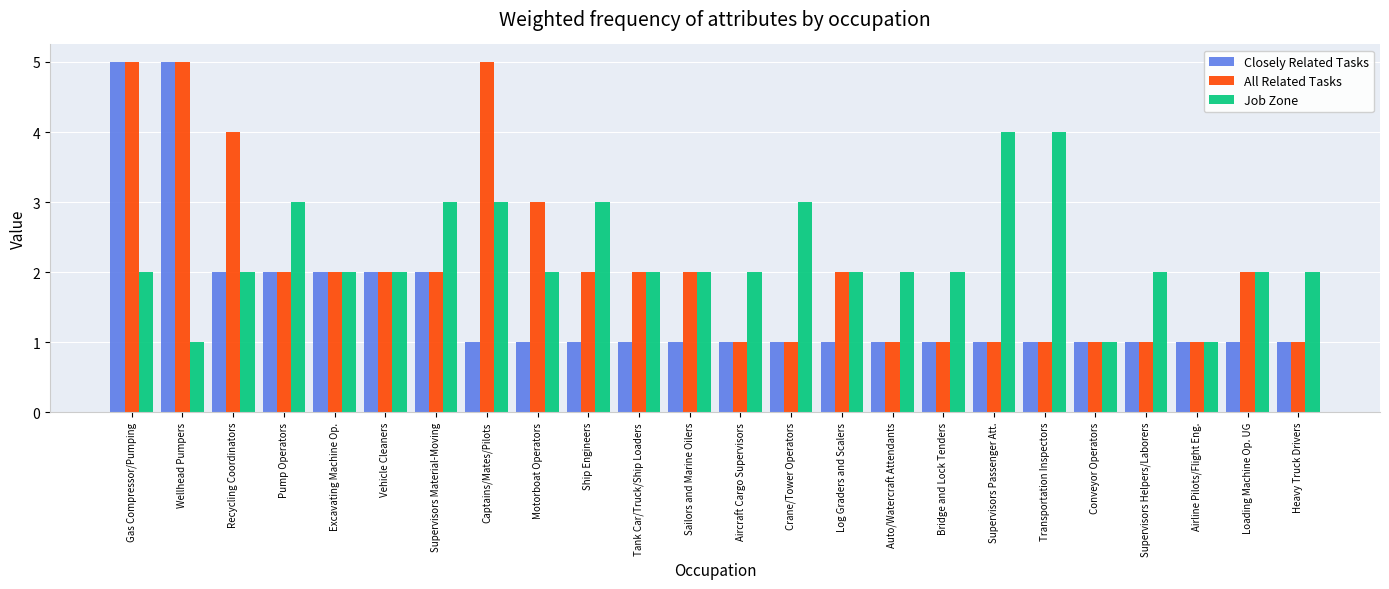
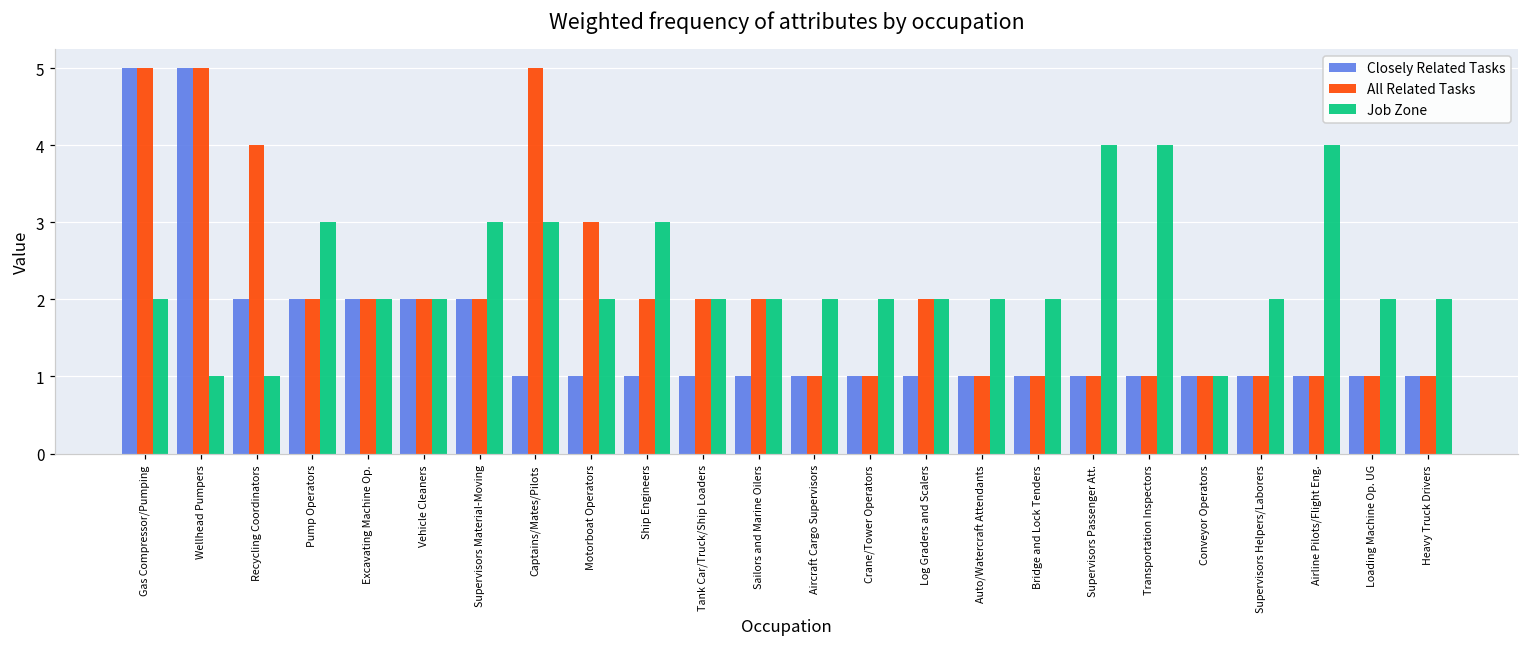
Job Zone, Recycling Coordinators: 2 -> 1
Job Zone, Crane/Tower Operators: 3 -> 2
Job Zone, Airline Pilots/Flight Eng.: 1 -> 4
All Related Tasks, Loading Machine Op. UG: 2 -> 1
